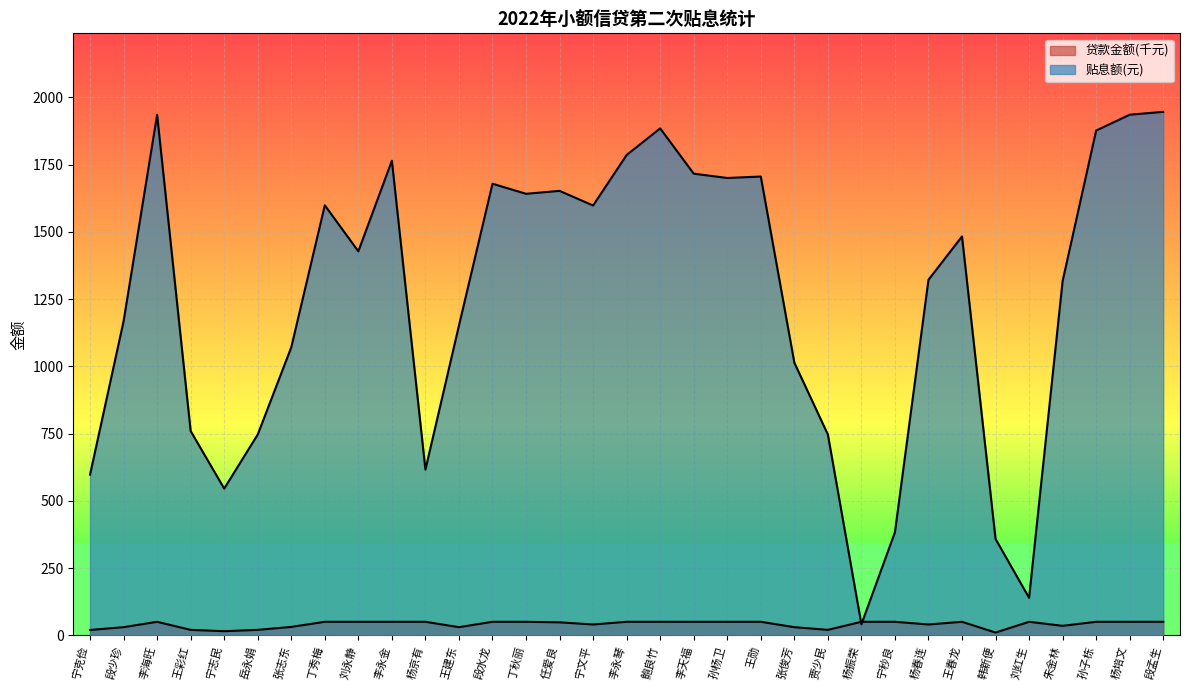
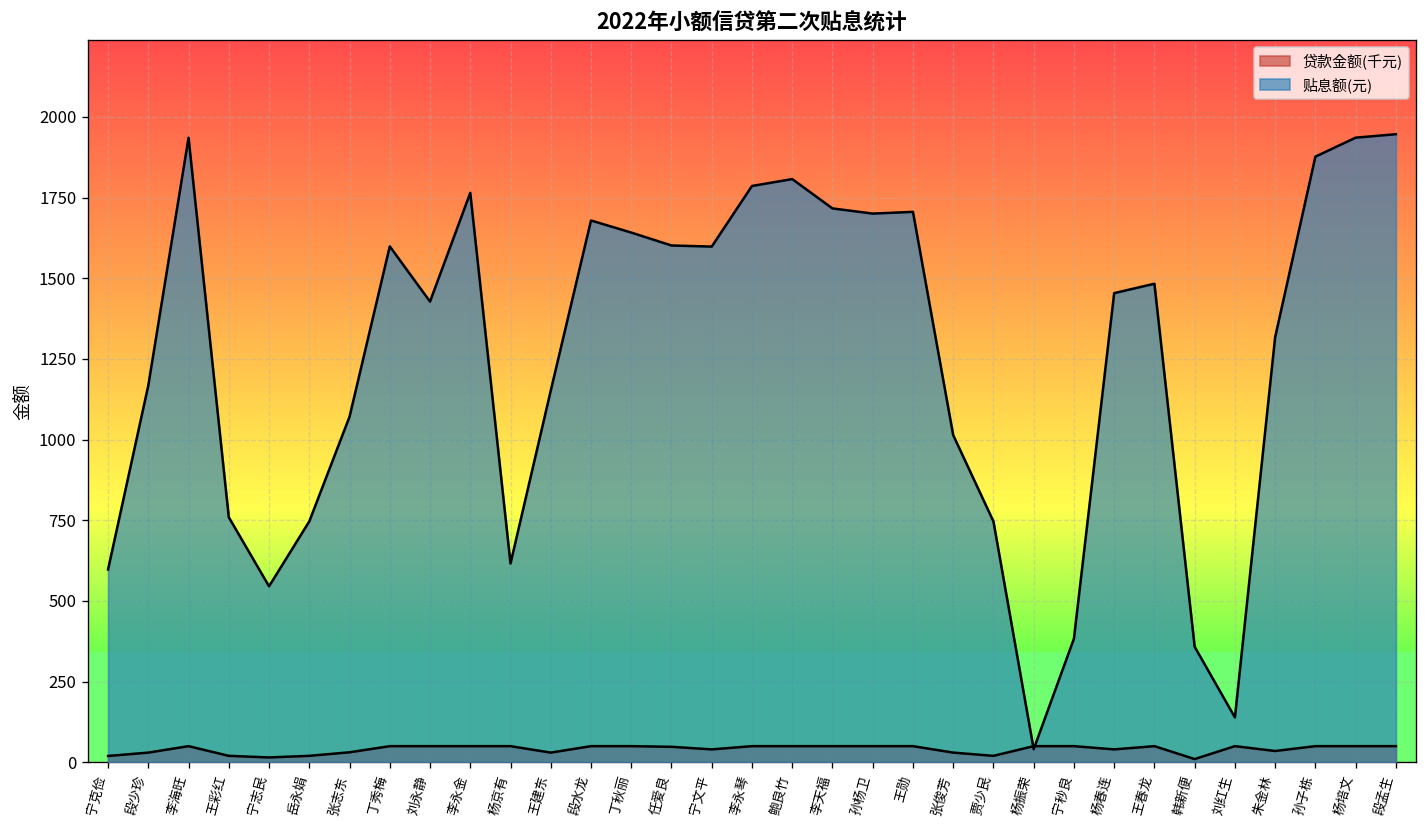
贴息额(元), 任爱良: 1650 -> 1600
贴息额(元), 鲍良竹: 1880 -> 1810
贴息额(元), 杨春连: 1320 -> 1450
